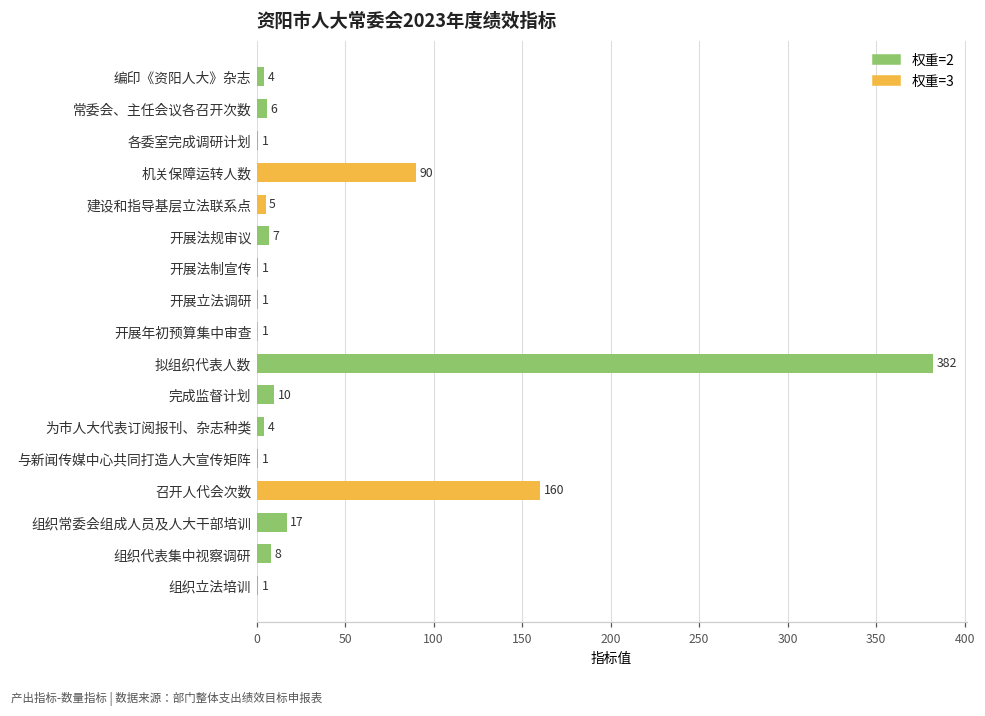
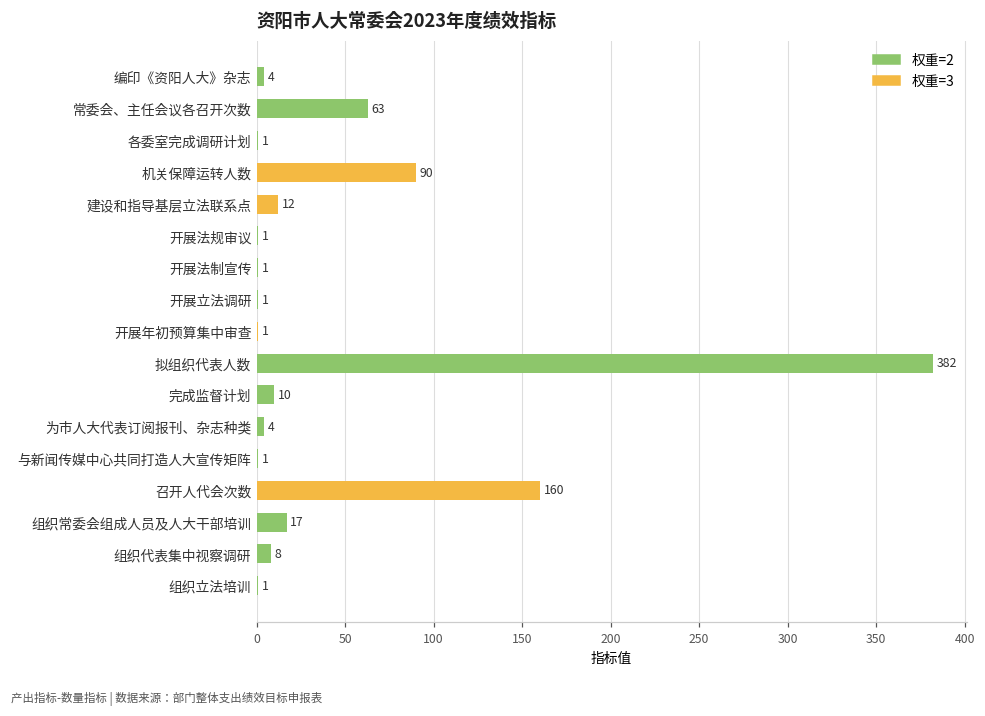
常委会、主任会议各召开次数: 6 -> 63
建设和指导基层立法联系点: 5 -> 12
开展法规审议: 7 -> 1
